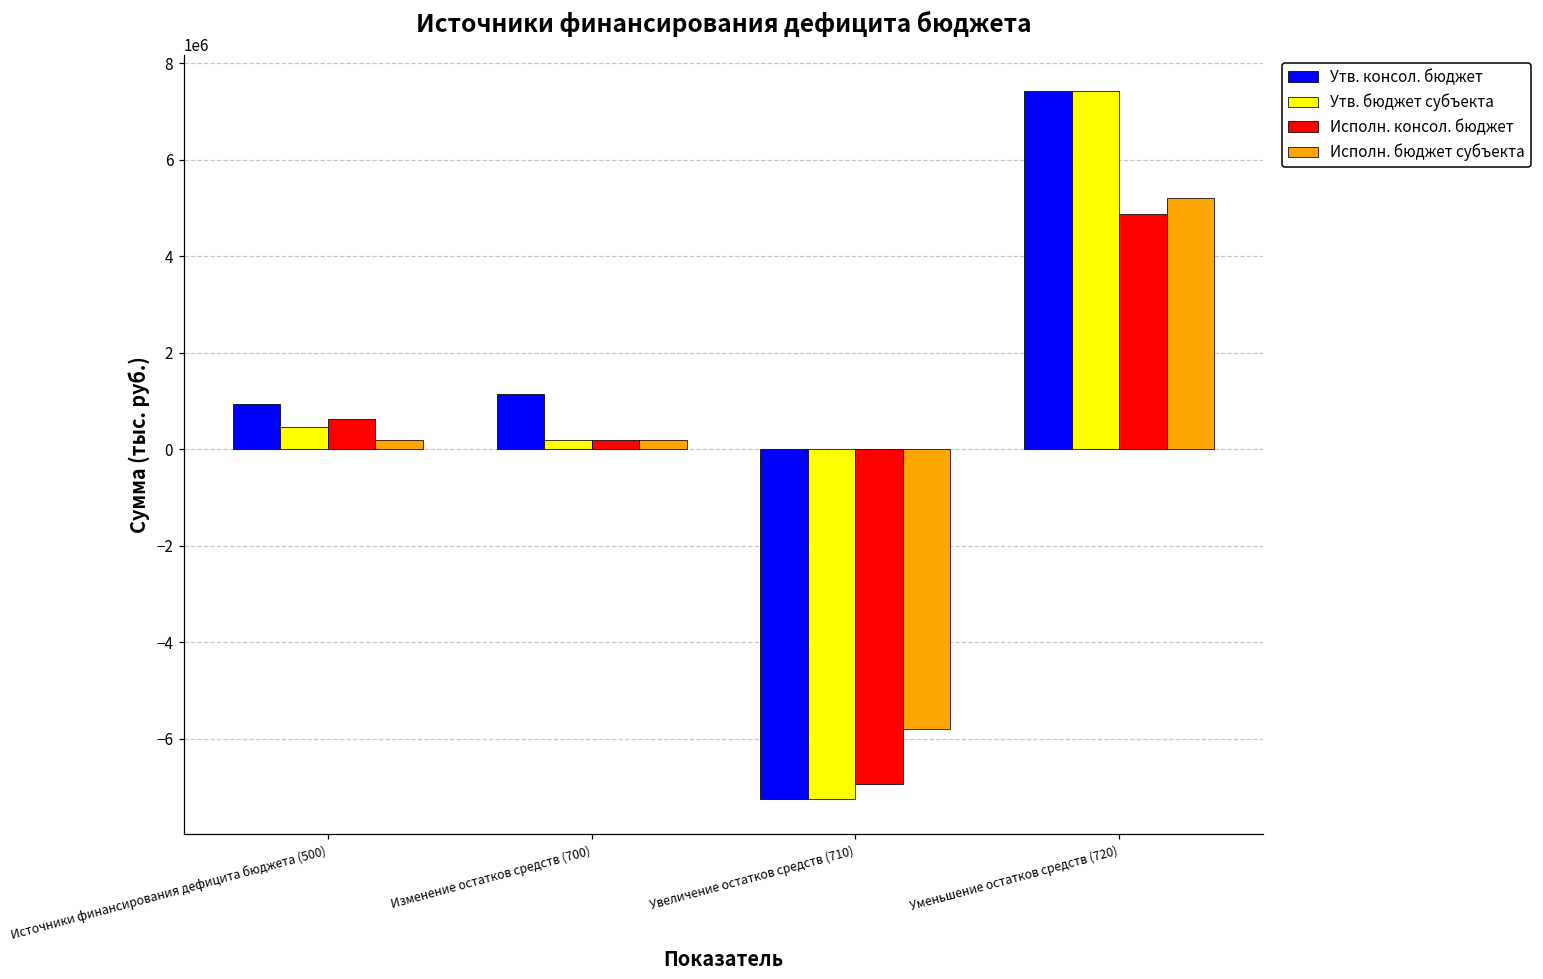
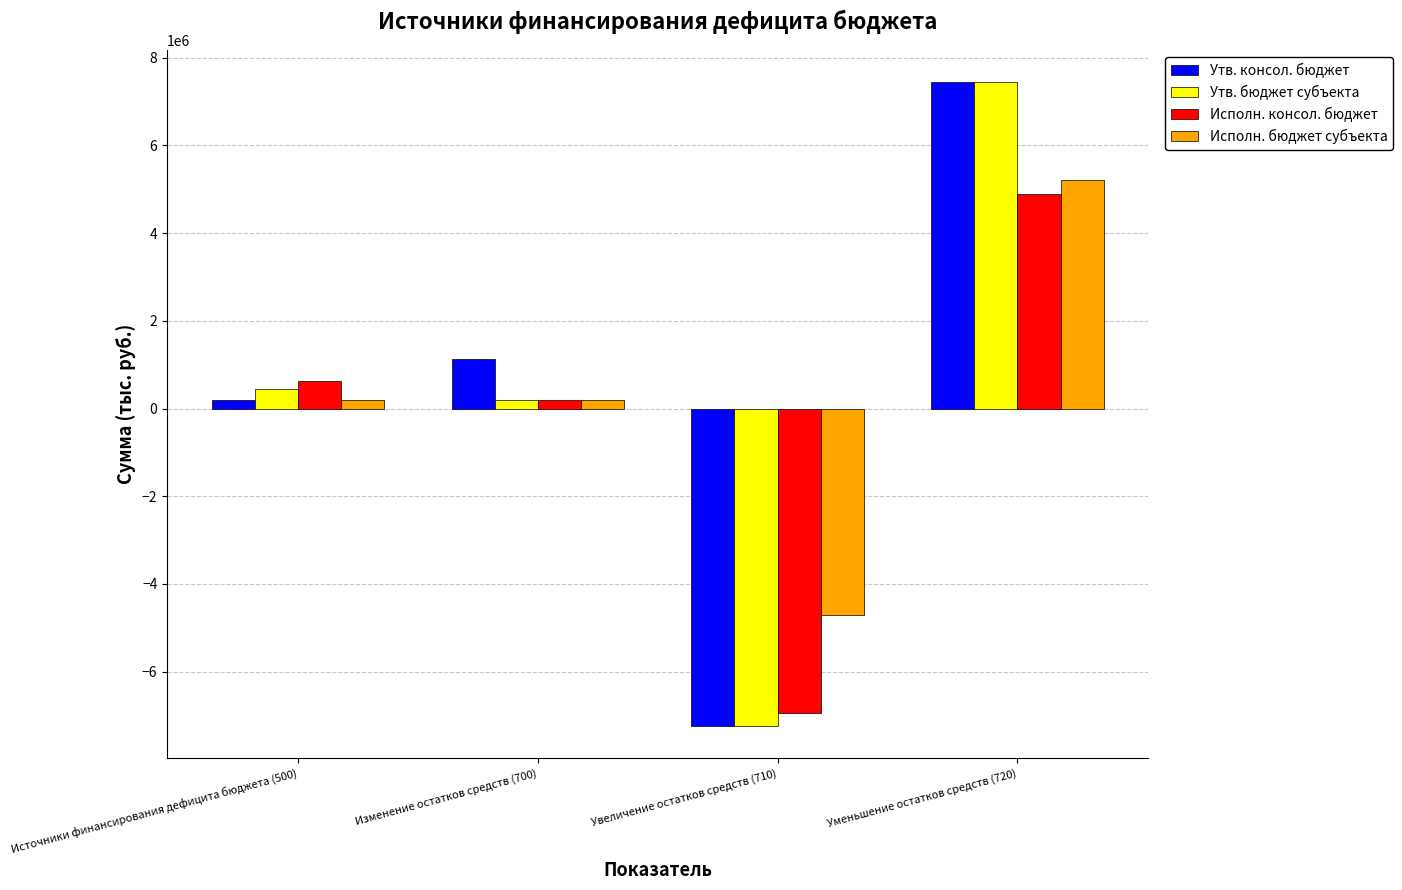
Утв. консол. бюджет, Источники финансирования дефицита бюджета (500): 900000 -> 200000
Исполн. бюджет субъекта, Увеличение остатков средств (710): -5800000 -> -4700000
